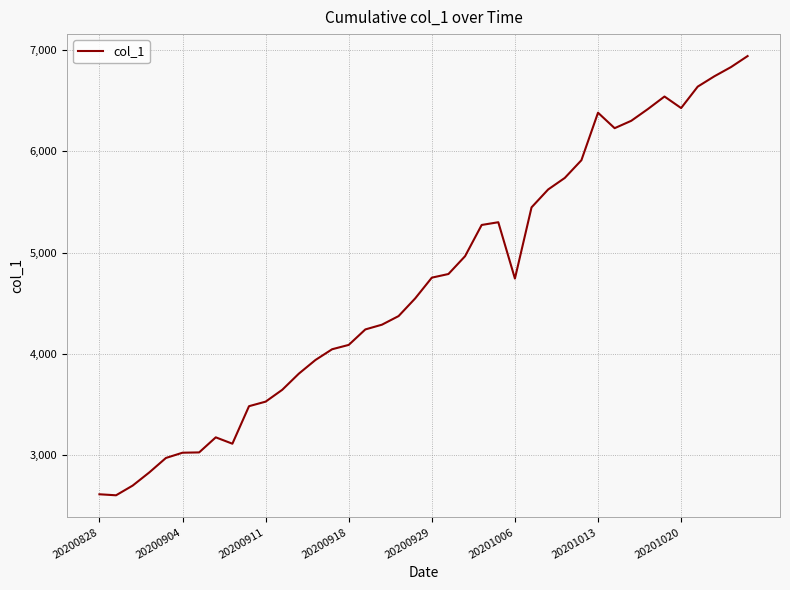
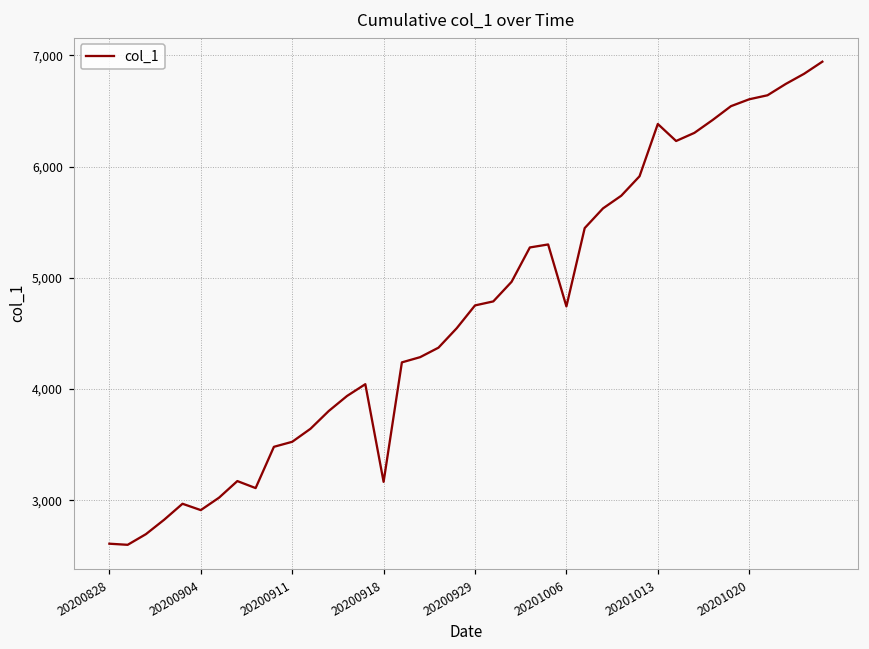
20200904: 3,020 -> 2,910
20200918: 4,090 -> 3,170
20201020: 6,430 -> 6,610
